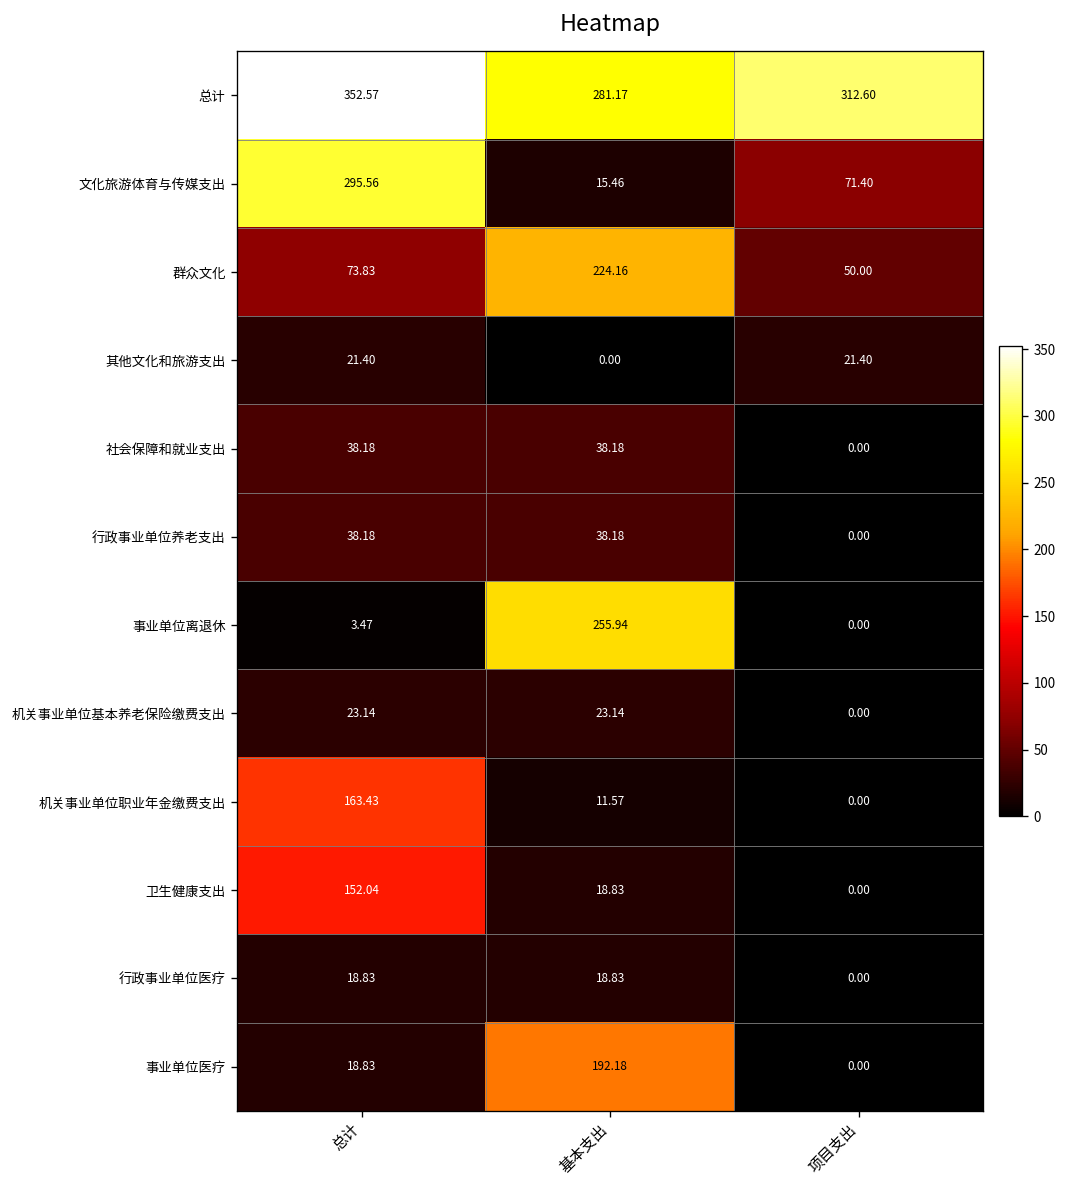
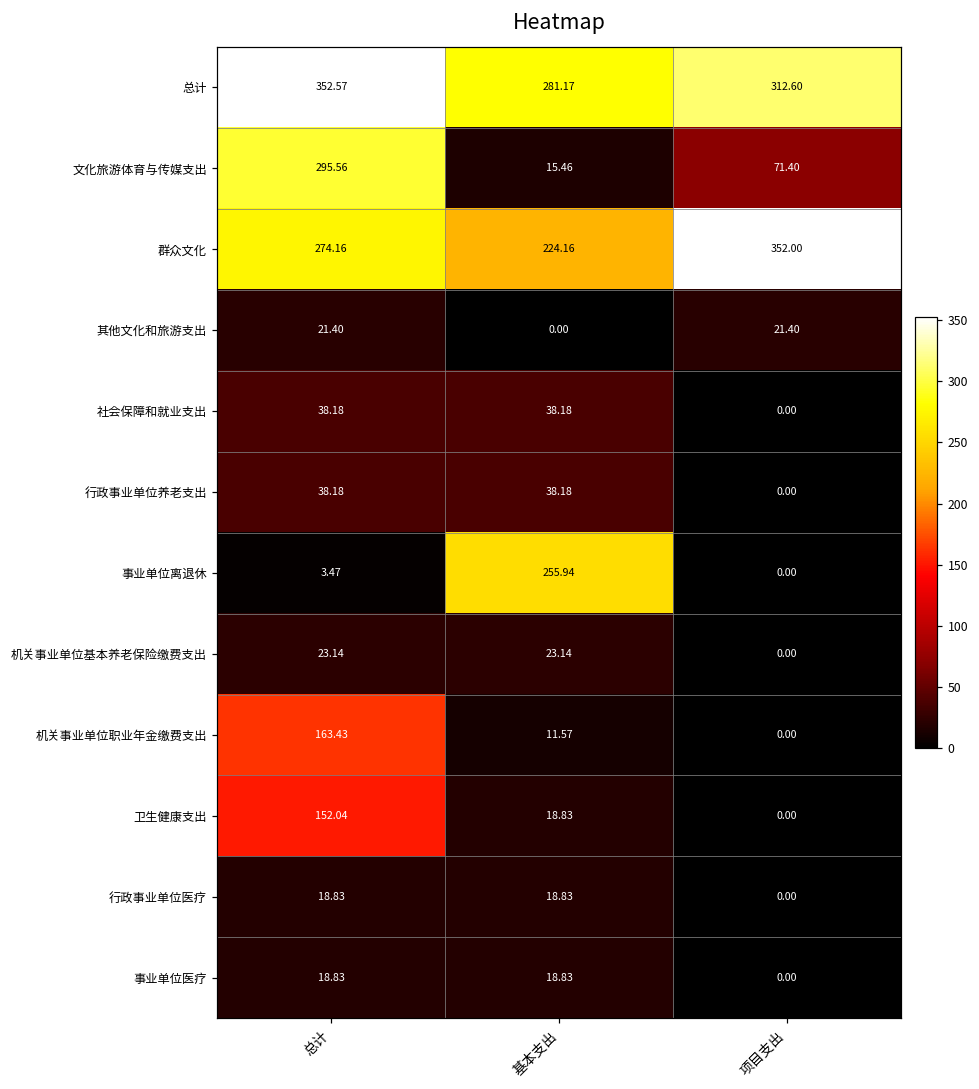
群众文化, 总计: 73.83 -> 274.16
群众文化, 项目支出: 50.00 -> 352.00
事业单位医疗, 基本支出: 192.18 -> 18.83
